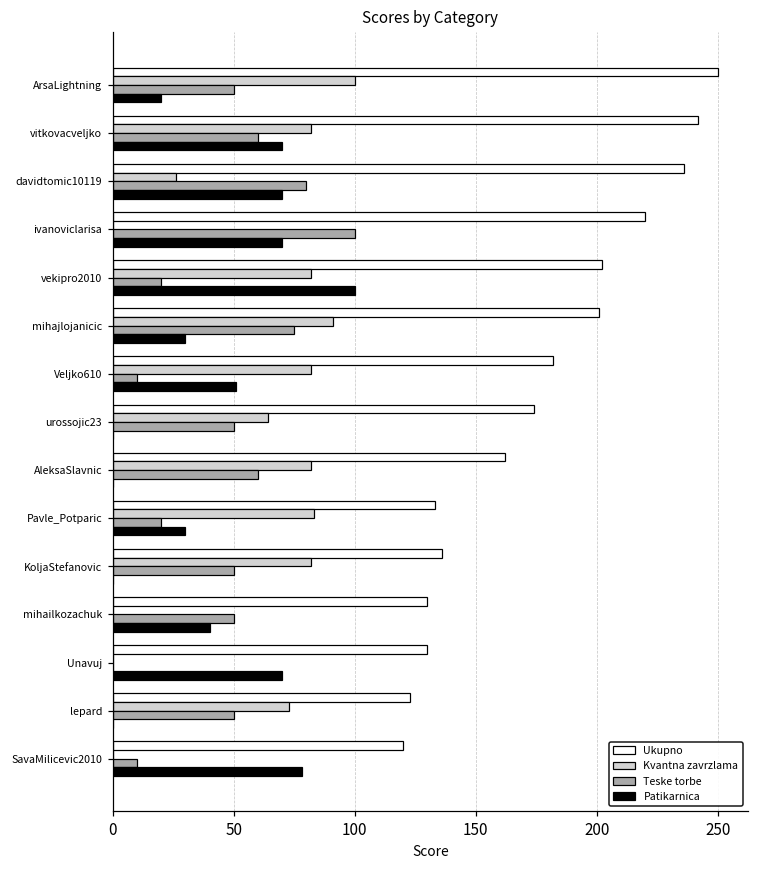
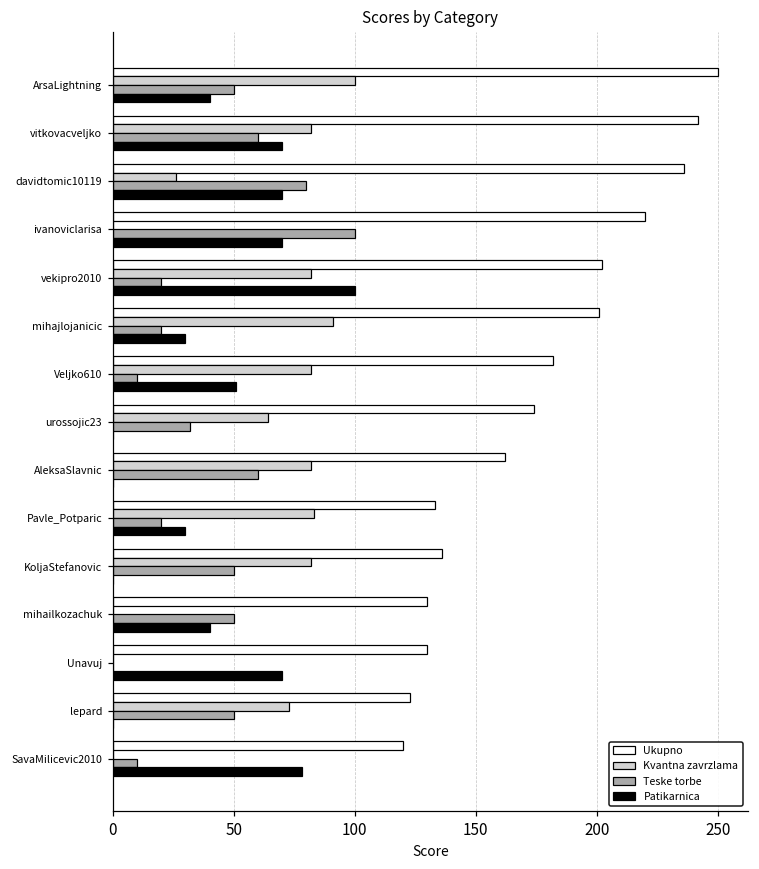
Patikarnica, ArsaLightning: 20 -> 40
Teske torbe, mihajlojanicic: 75 -> 20
Teske torbe, urossojic23: 50 -> 32
